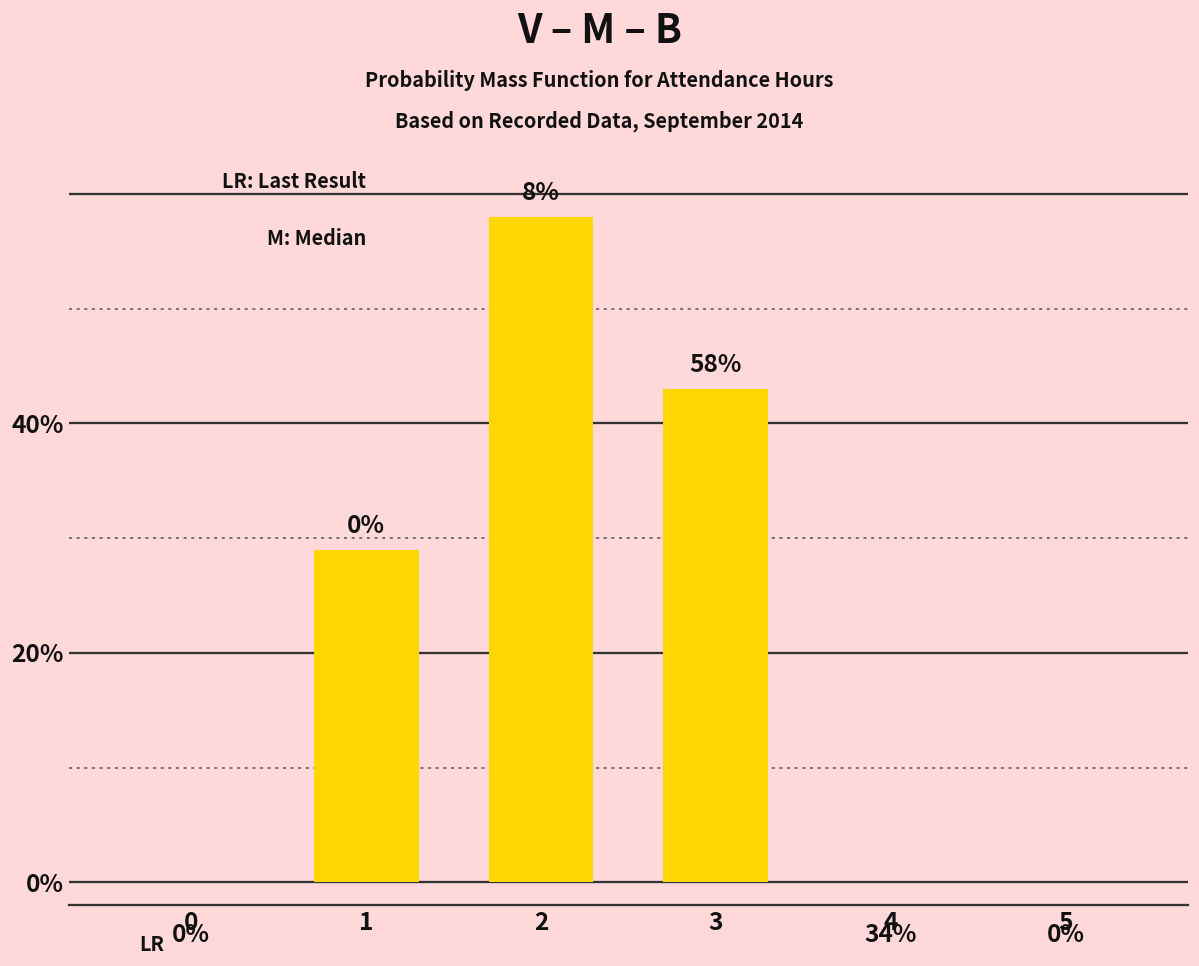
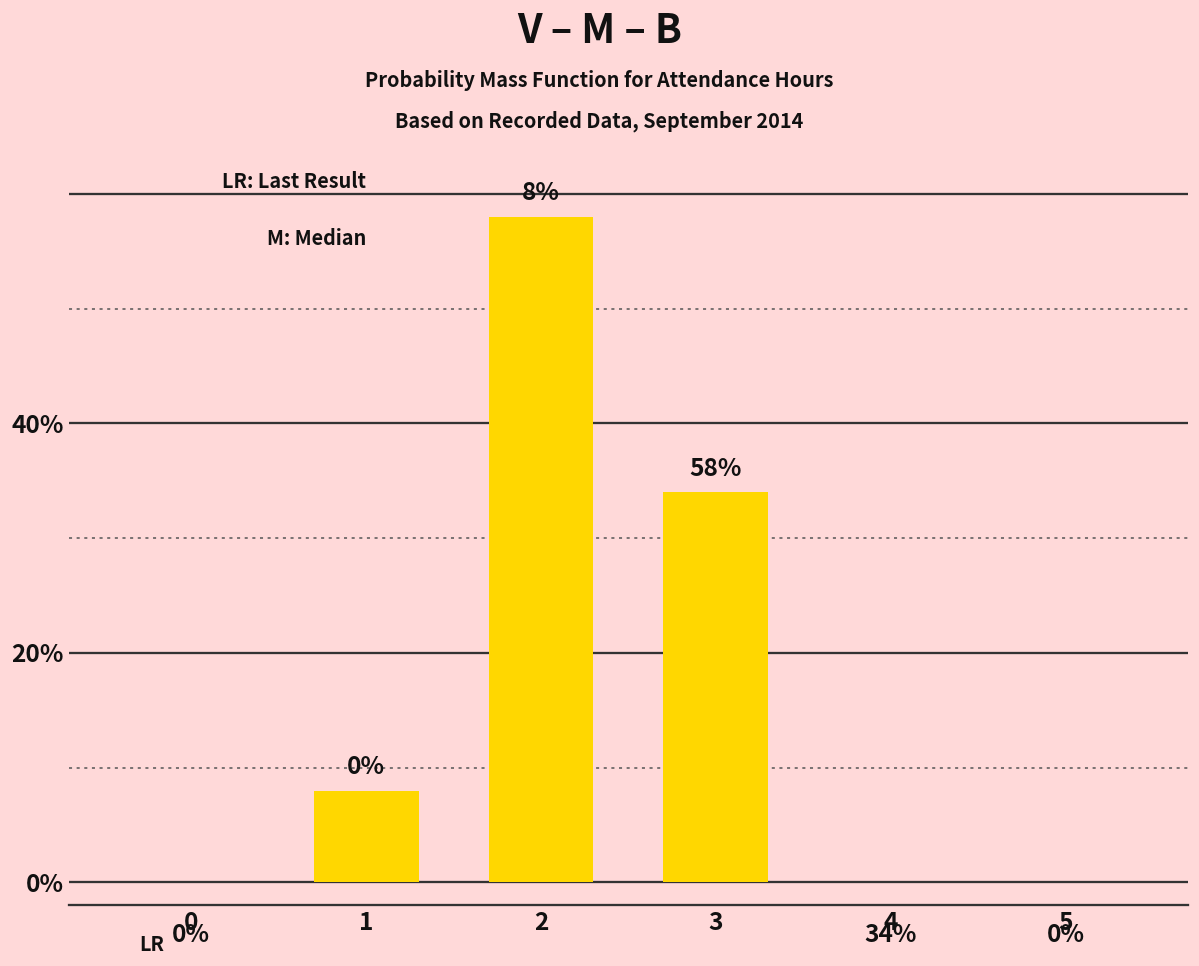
1: 29% -> 8%
3: 43% -> 34%
